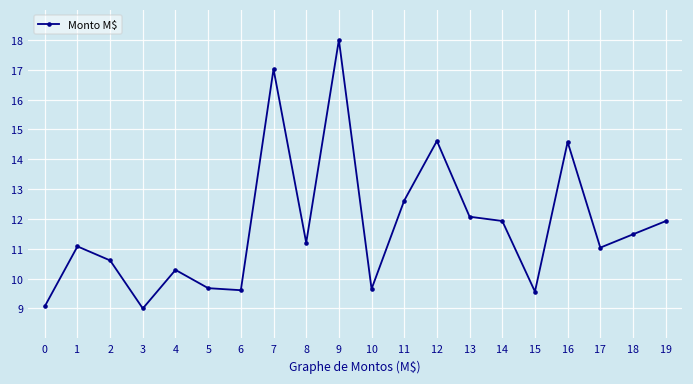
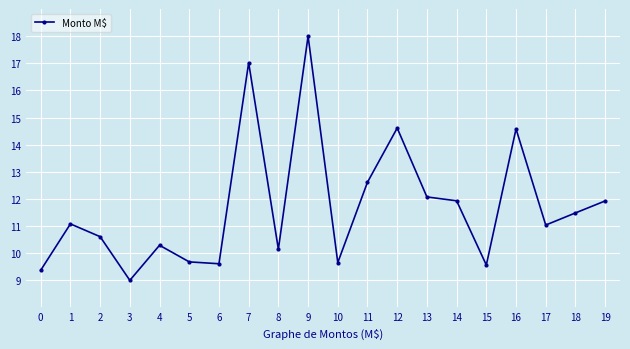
0: 9.1 -> 9.4
8: 11.2 -> 10.1
